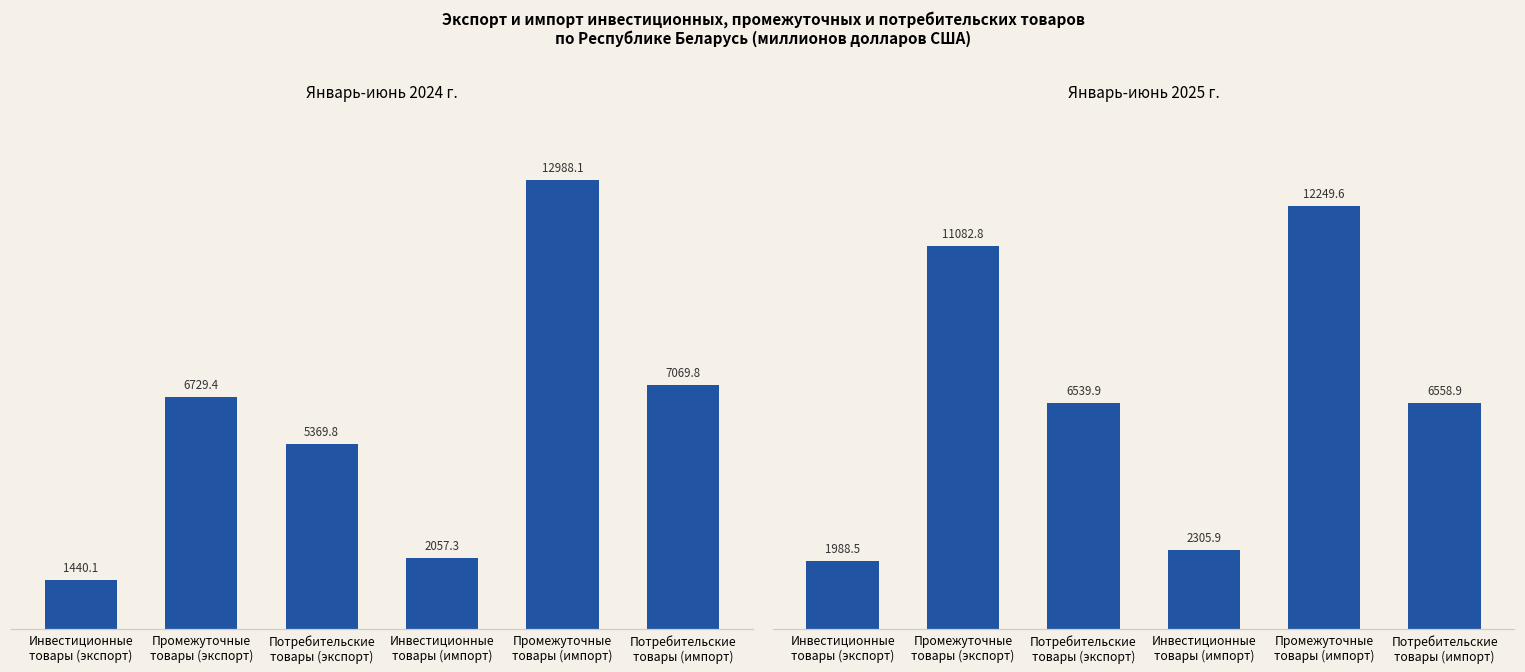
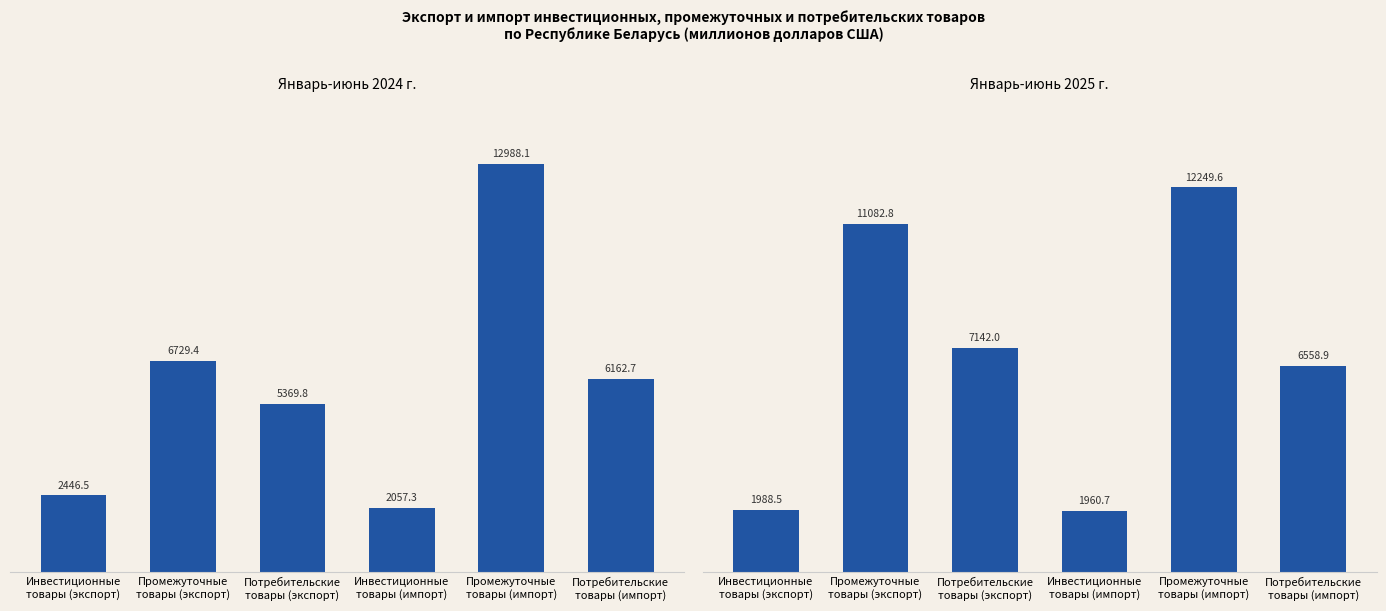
Январь-июнь 2024 г., Инвестиционные товары (экспорт): 1440.1 -> 2446.5
Январь-июнь 2024 г., Потребительские товары (импорт): 7069.8 -> 6162.7
Январь-июнь 2025 г., Потребительские товары (экспорт): 6539.9 -> 7142.0
Январь-июнь 2025 г., Инвестиционные товары (импорт): 2305.9 -> 1960.7
